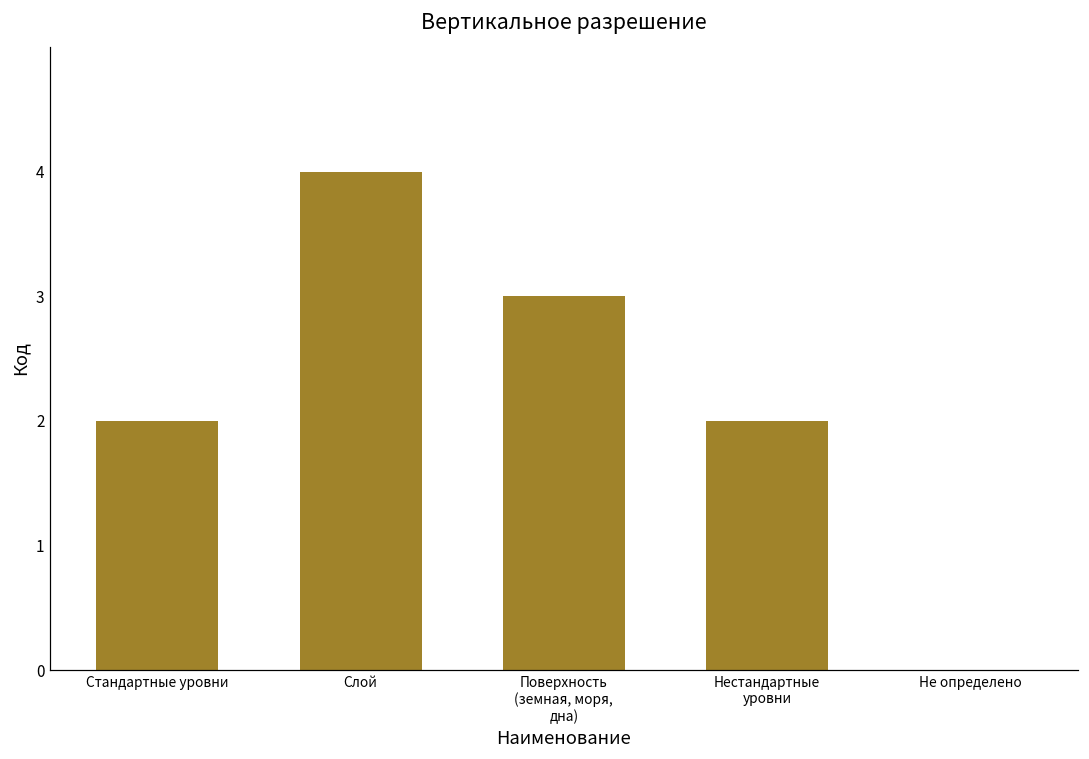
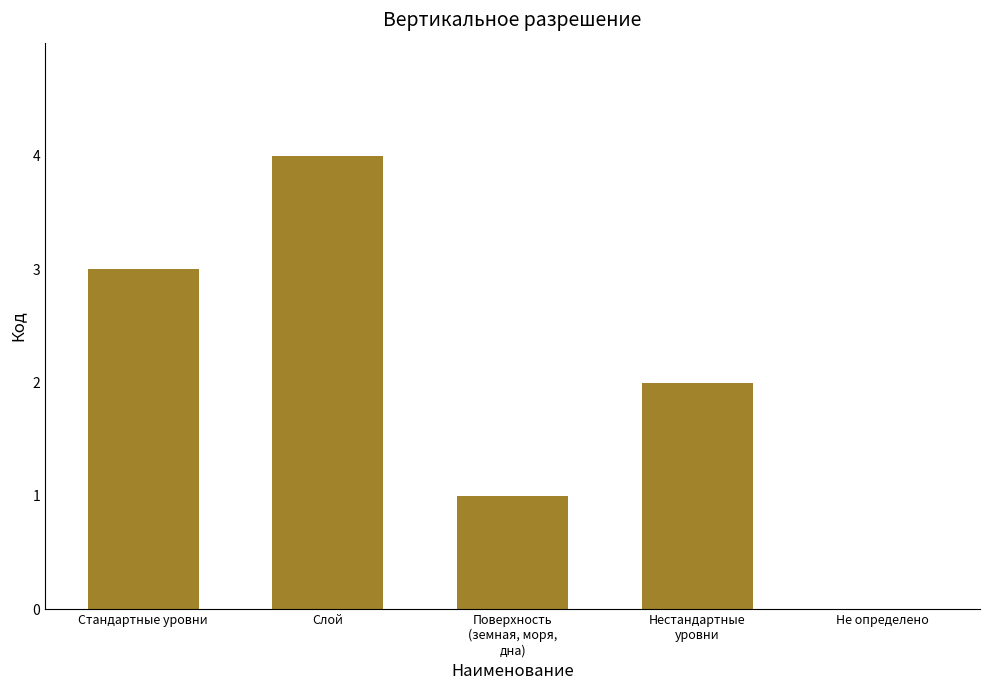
Стандартные уровни: 2 -> 3
Поверхность (земная, моря, дна): 3 -> 1
